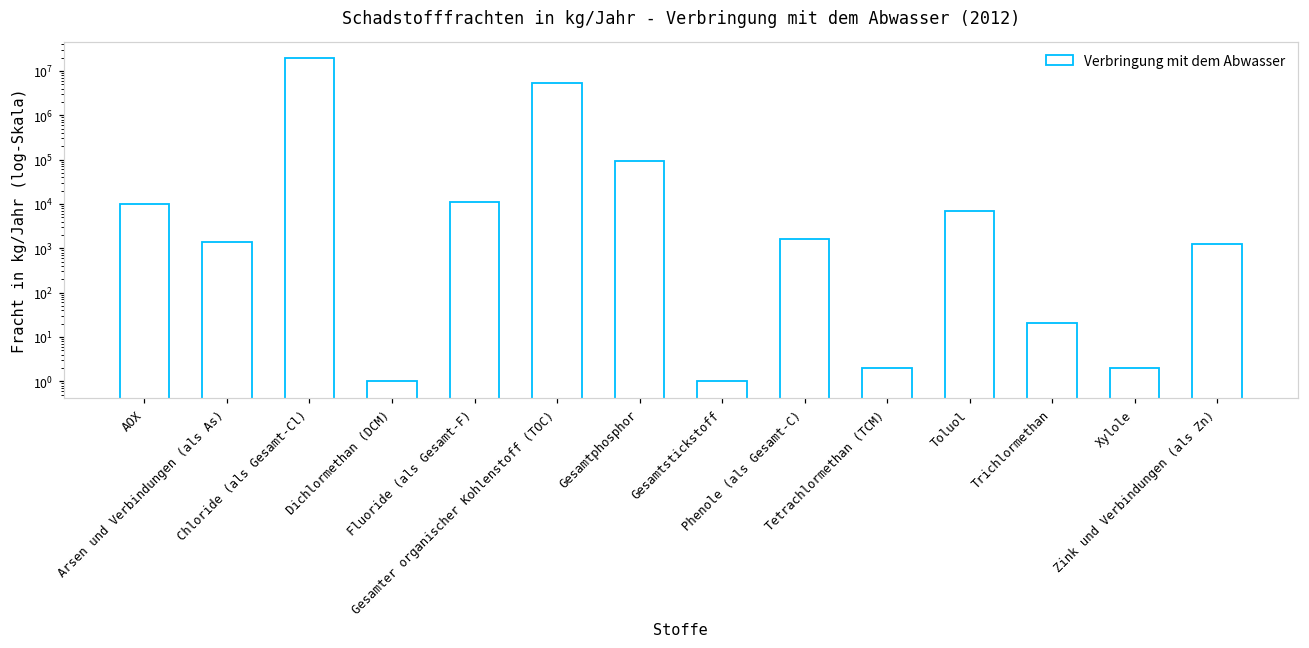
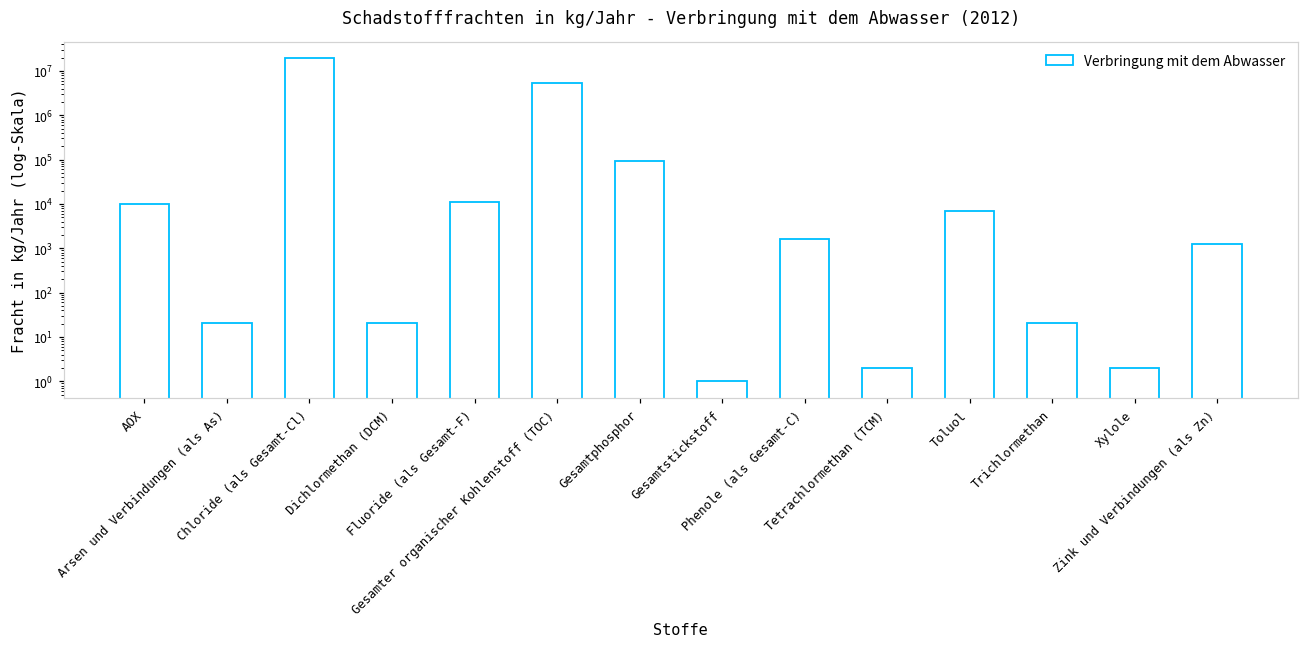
Arsen und Verbindungen (als As): 1400 -> 20
Dichlormethan (DCM): 1 -> 20
